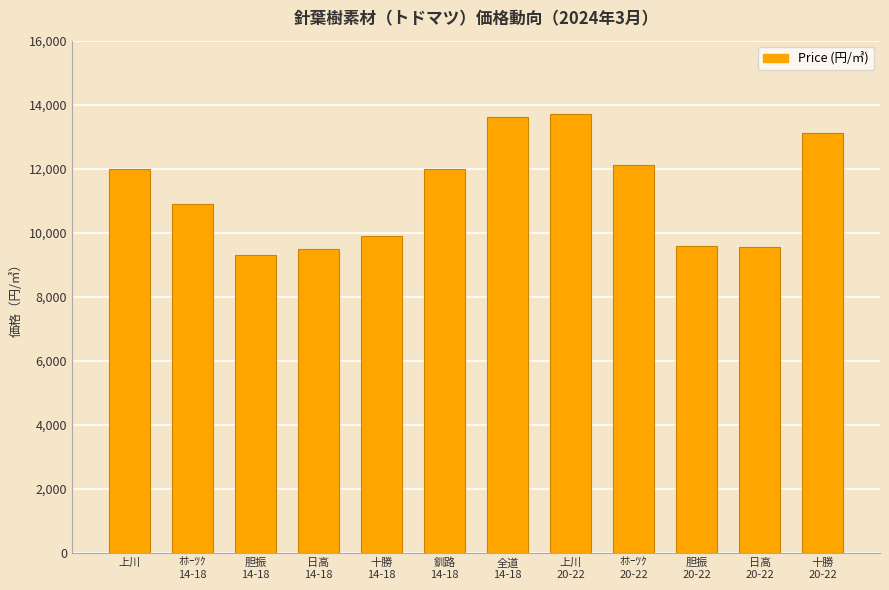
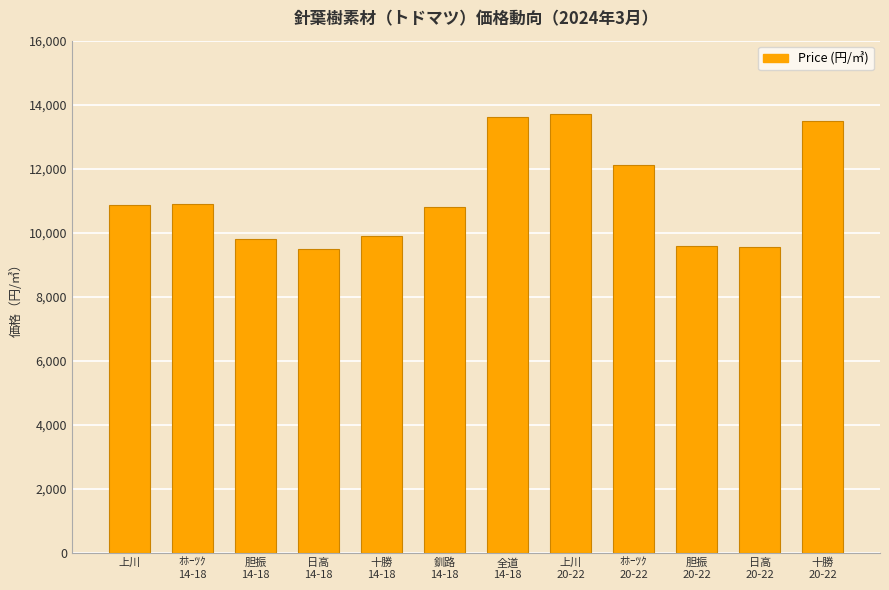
上川: 12,000 -> 10,900
胆振 14-18: 9,300 -> 9,800
釧路 14-18: 12,000 -> 10,800
十勝 20-22: 13,100 -> 13,500
